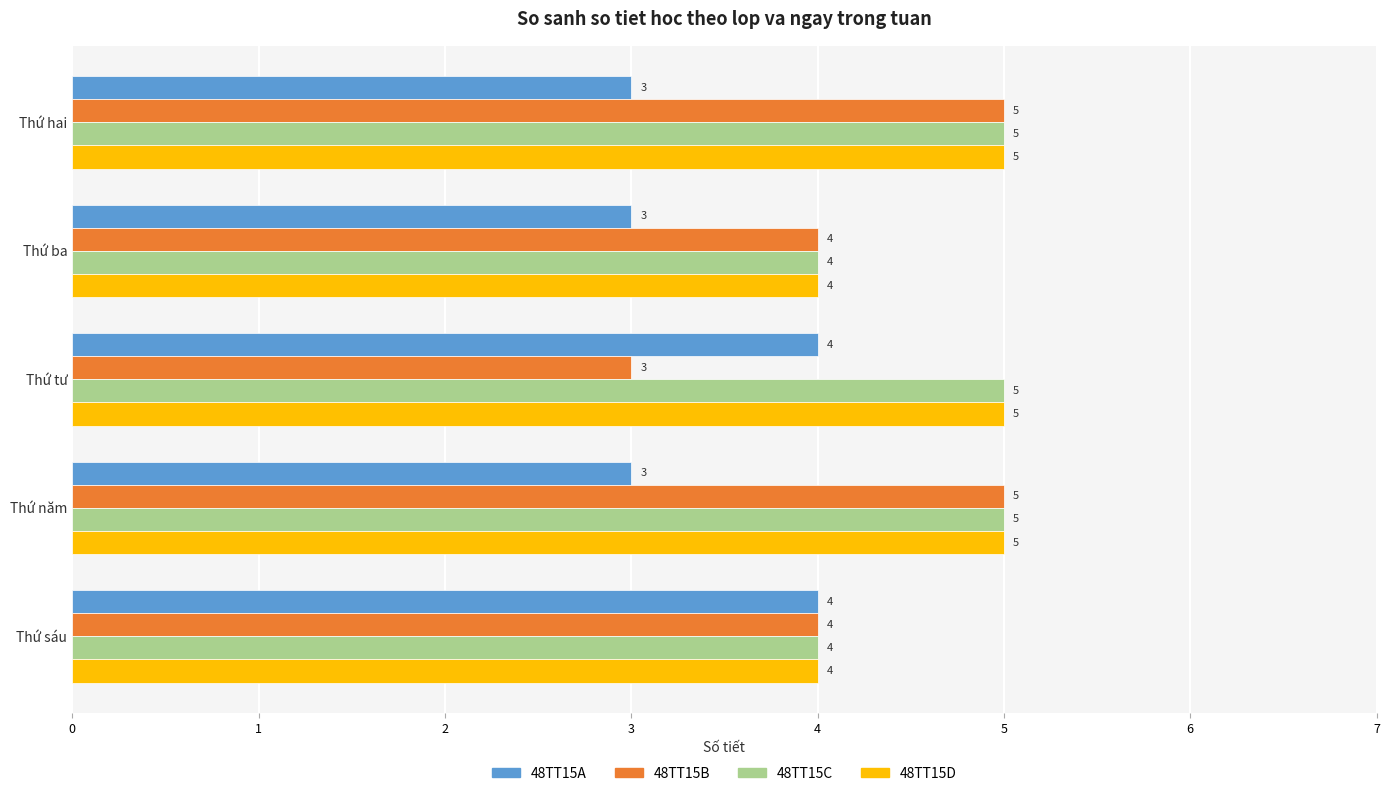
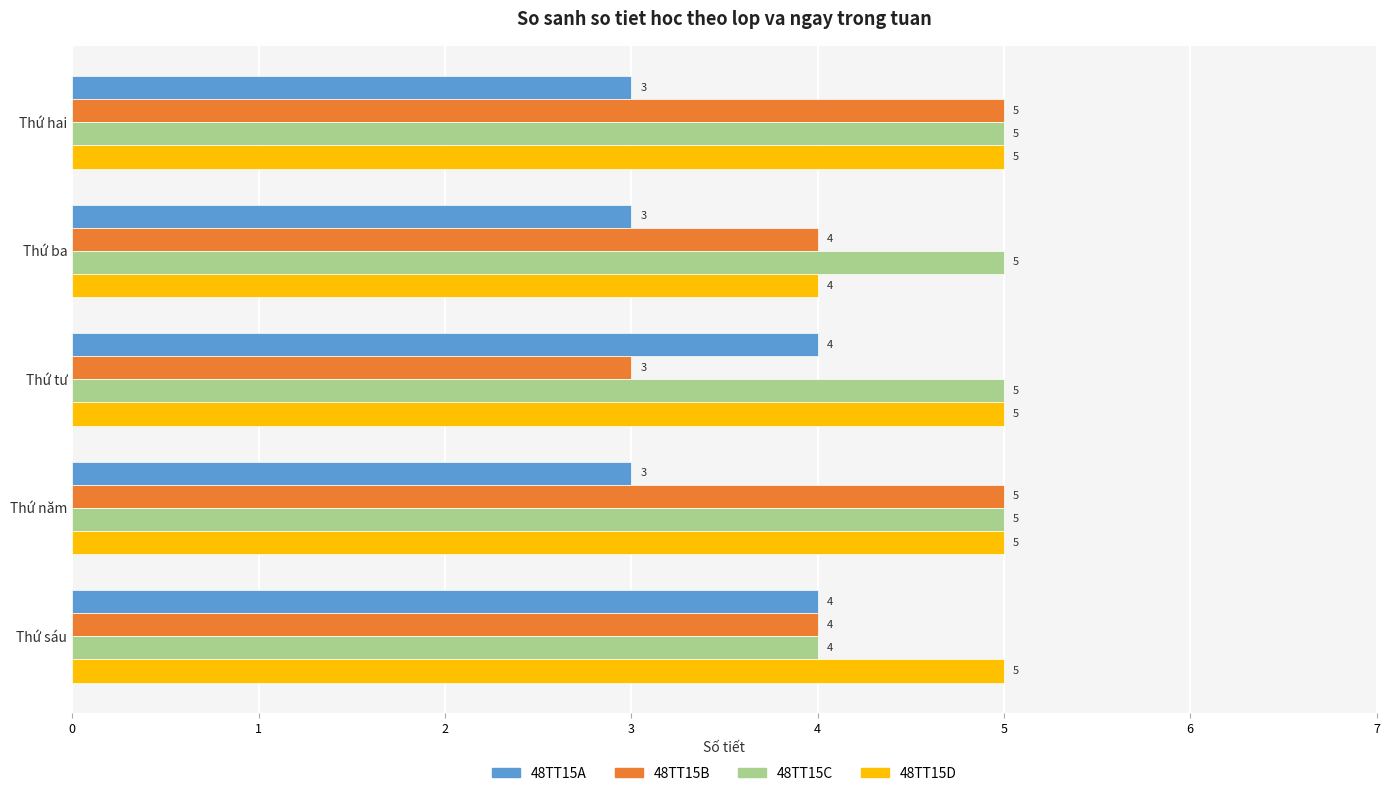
48TT15C, Thứ ba: 4 -> 5
48TT15D, Thứ sáu: 4 -> 5
